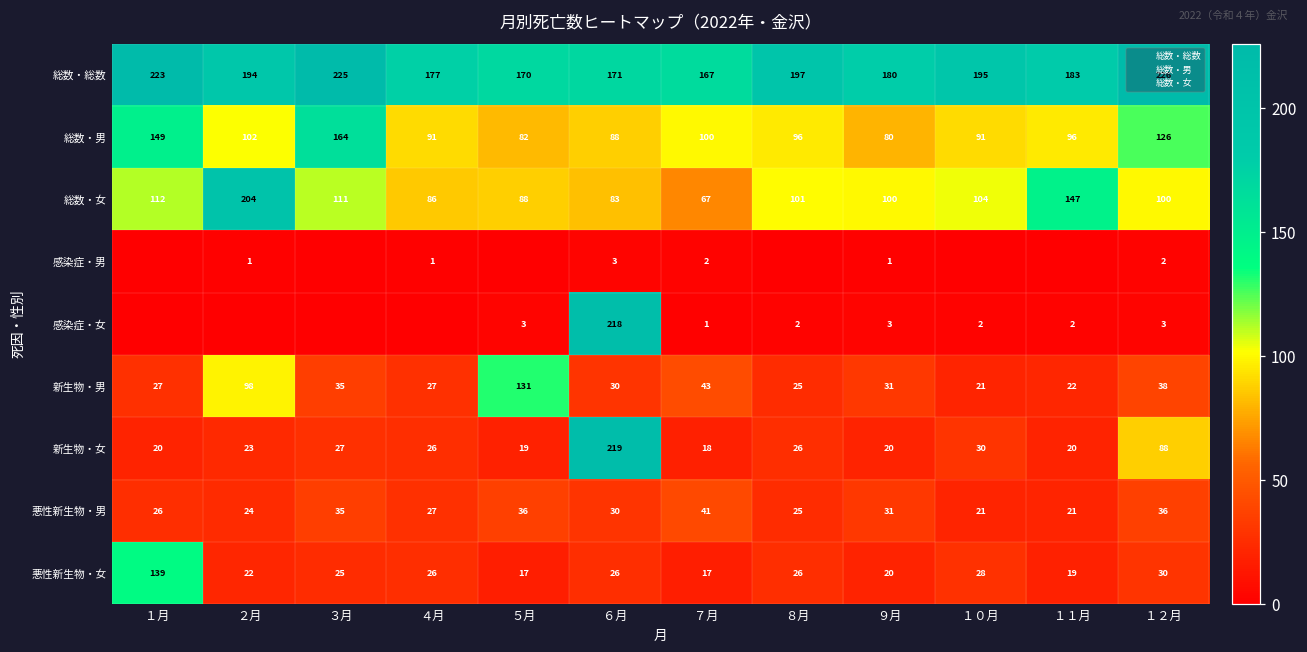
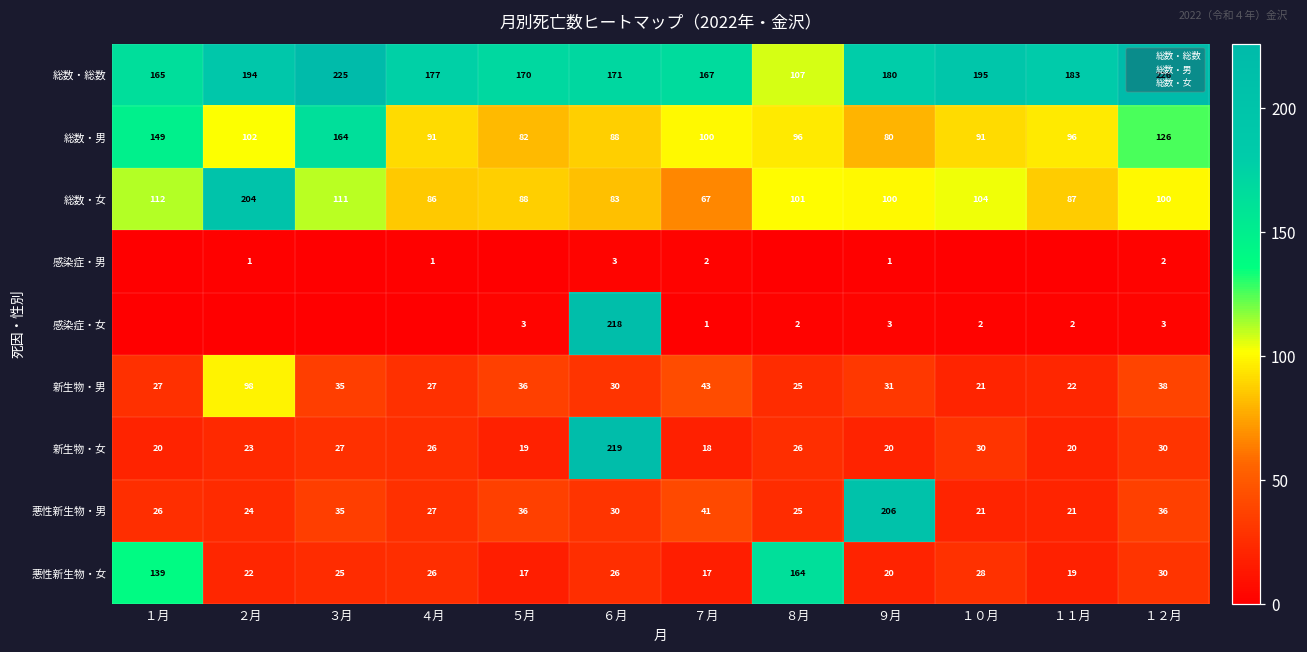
総数・総数, １月: 223 -> 165
総数・総数, ８月: 197 -> 107
総数・女, １１月: 147 -> 87
新生物・男, ５月: 131 -> 36
新生物・女, １２月: 88 -> 30
悪性新生物・男, ９月: 31 -> 206
悪性新生物・女, ８月: 26 -> 164
